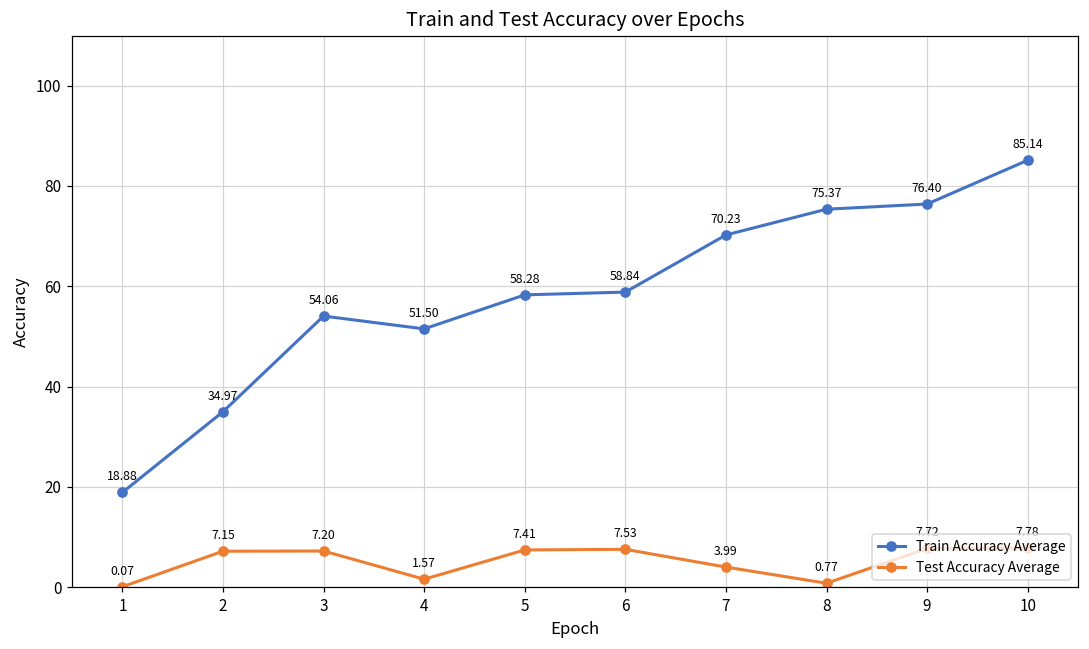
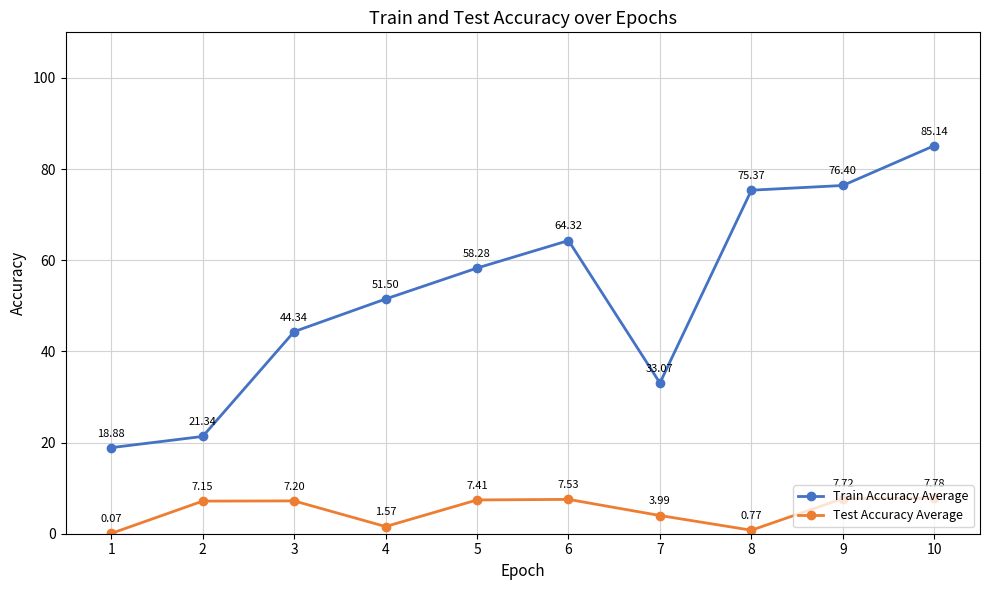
Train Accuracy Average, 2: 34.97 -> 21.34
Train Accuracy Average, 3: 54.06 -> 44.34
Train Accuracy Average, 6: 58.84 -> 64.32
Train Accuracy Average, 7: 70.23 -> 33.07
